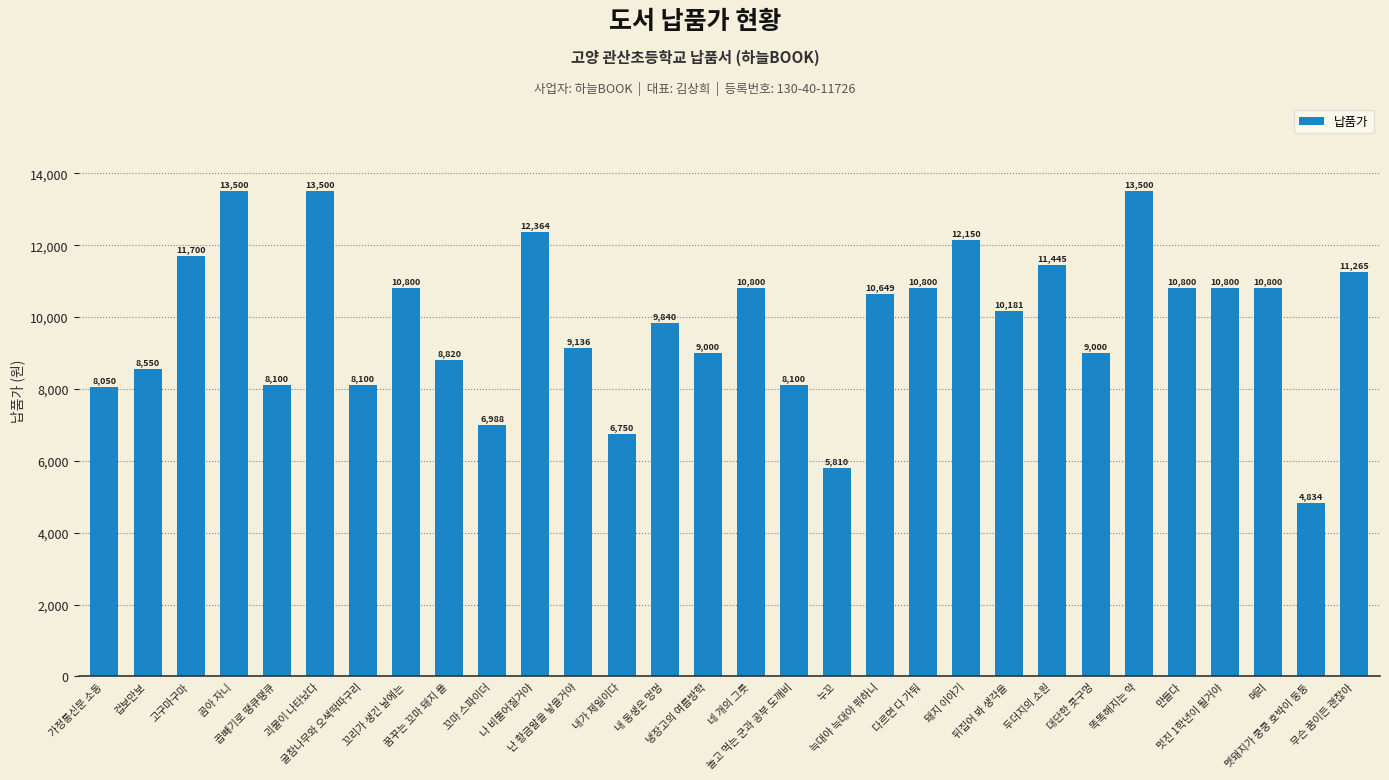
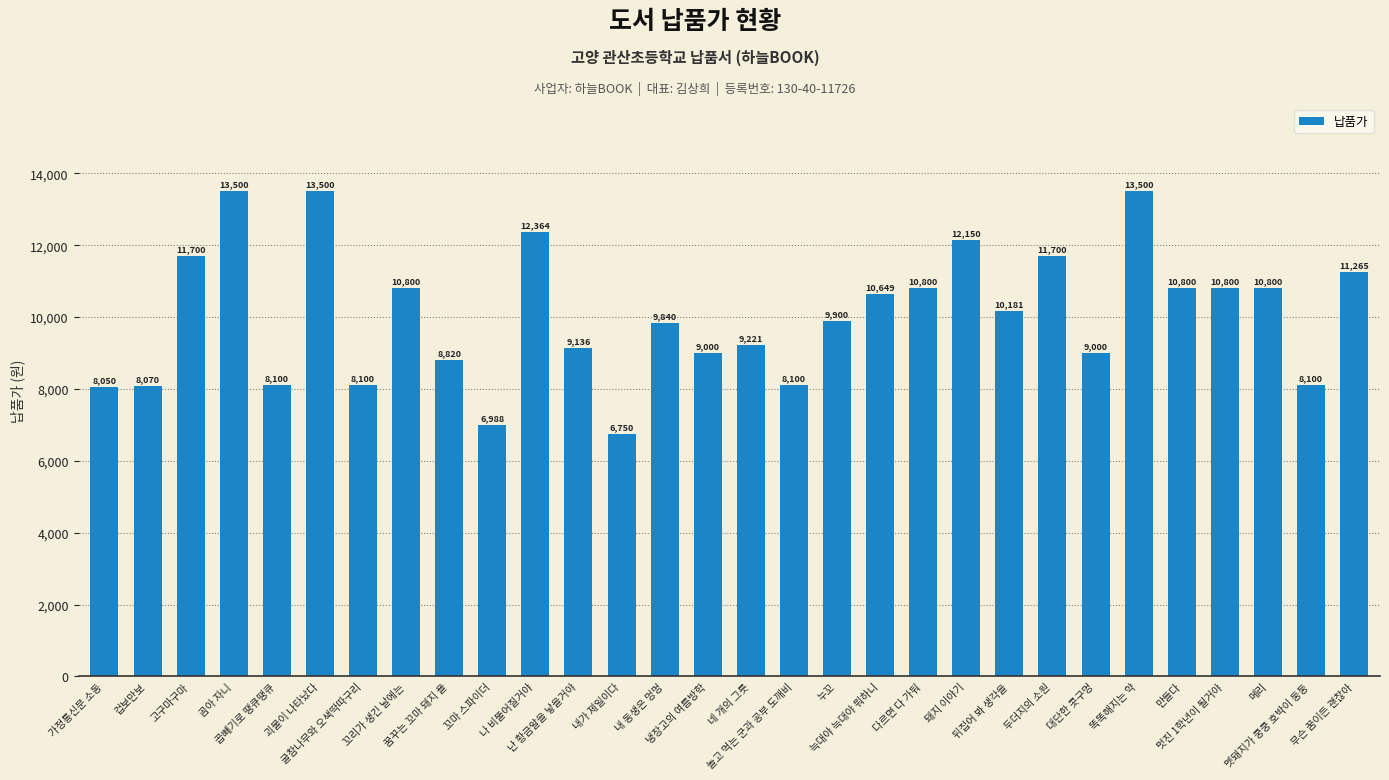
겁보만보: 8,550 -> 8,070
네 개의 그릇: 10,800 -> 9,221
누꼬: 5,810 -> 9,900
두더지의 소원: 11,445 -> 11,700
멧돼지가 쿵쿵 호박이 둥둥: 4,834 -> 8,100
